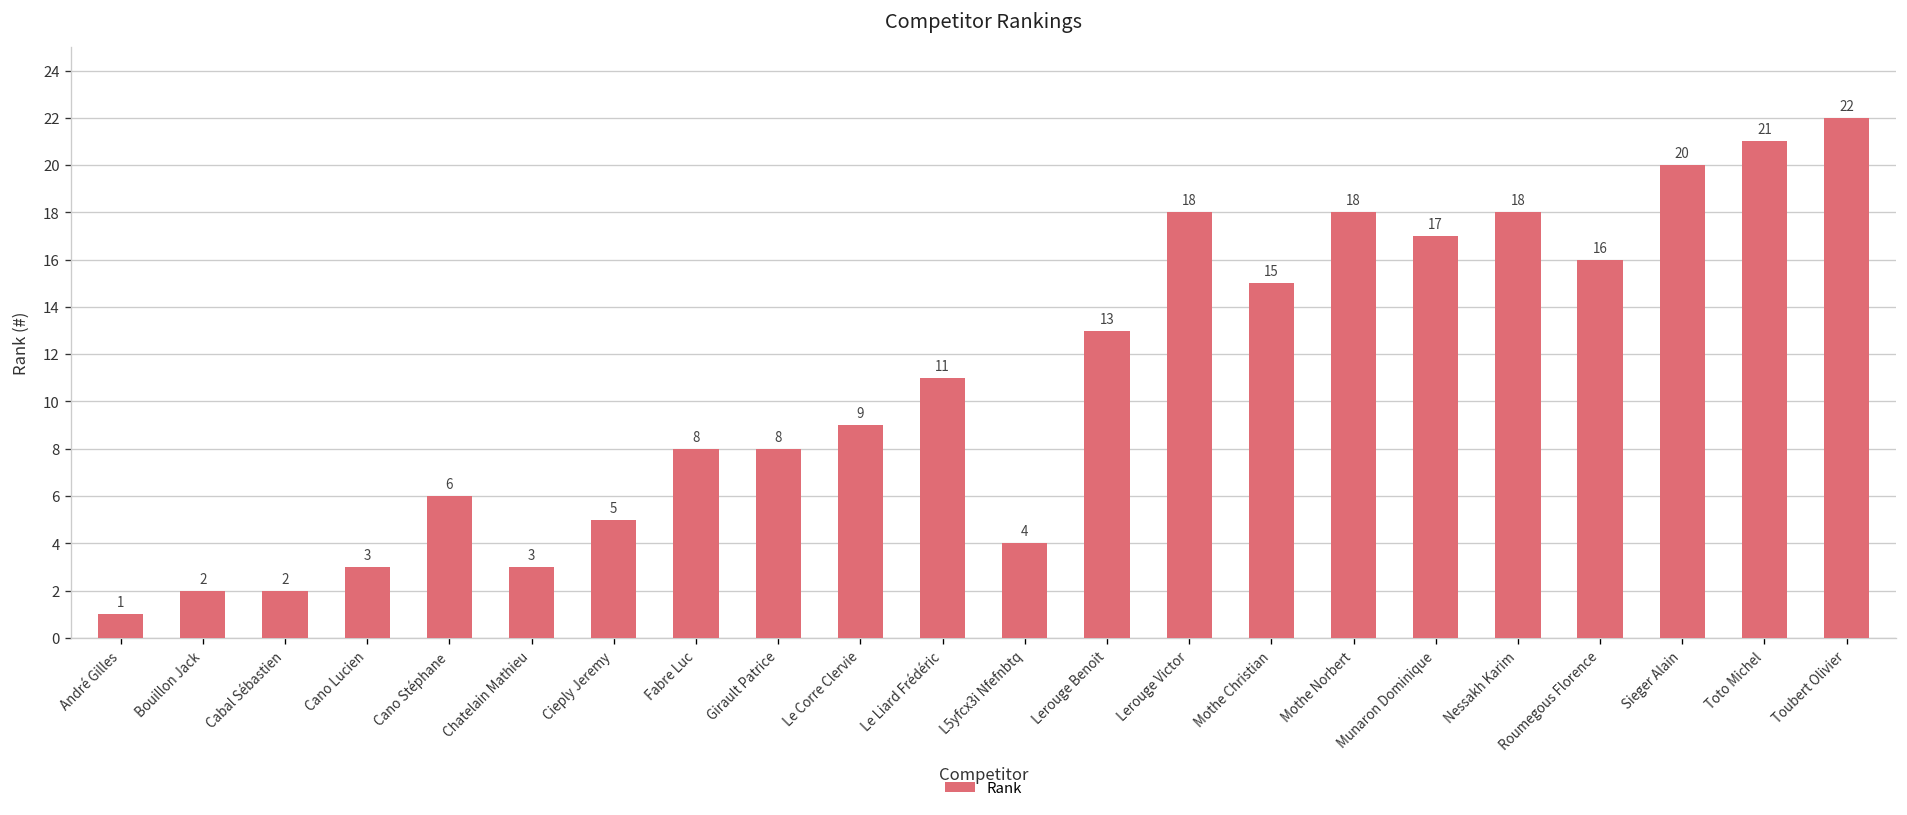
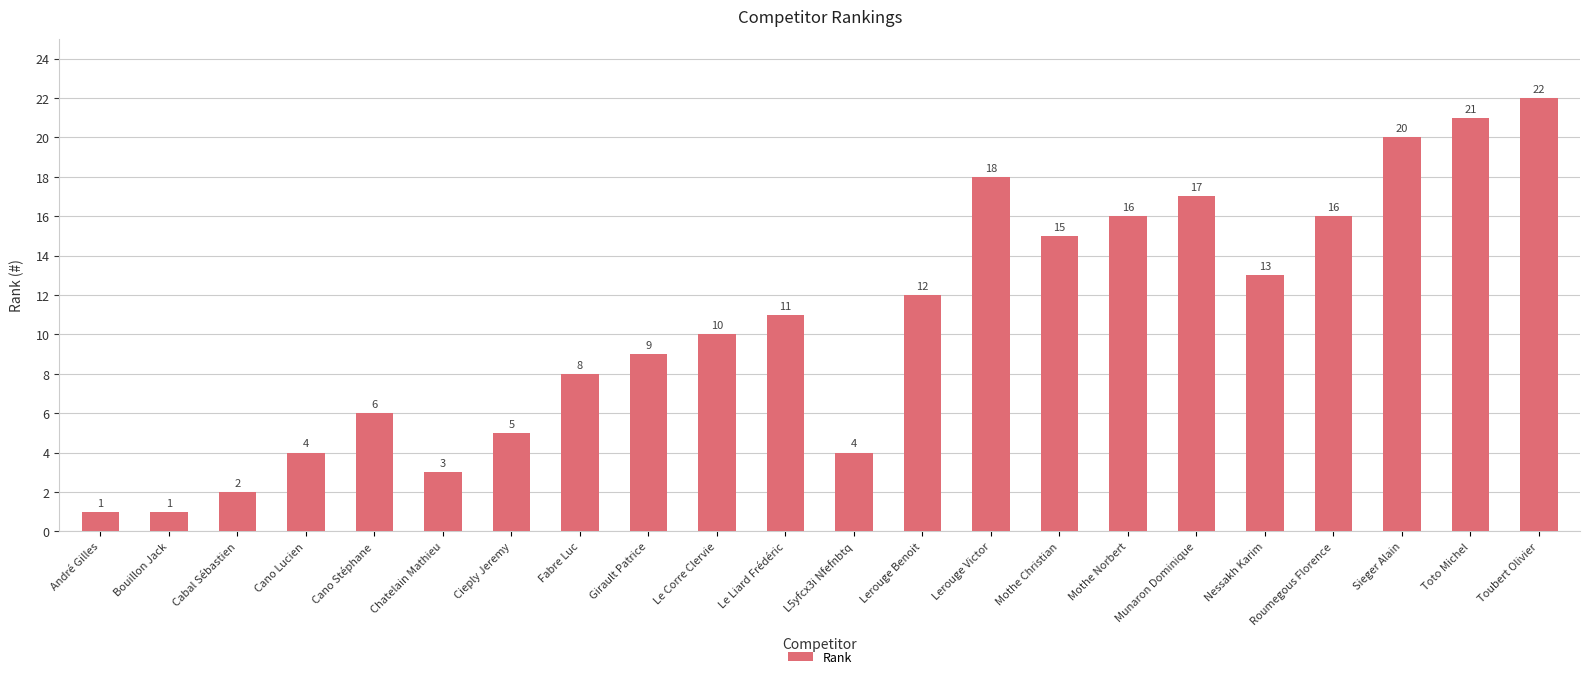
Bouillon Jack: 2 -> 1
Cano Lucien: 3 -> 4
Girault Patrice: 8 -> 9
Le Corre Clervie: 9 -> 10
Lerouge Benoit: 13 -> 12
Mothe Norbert: 18 -> 16
Nessakh Karim: 18 -> 13
